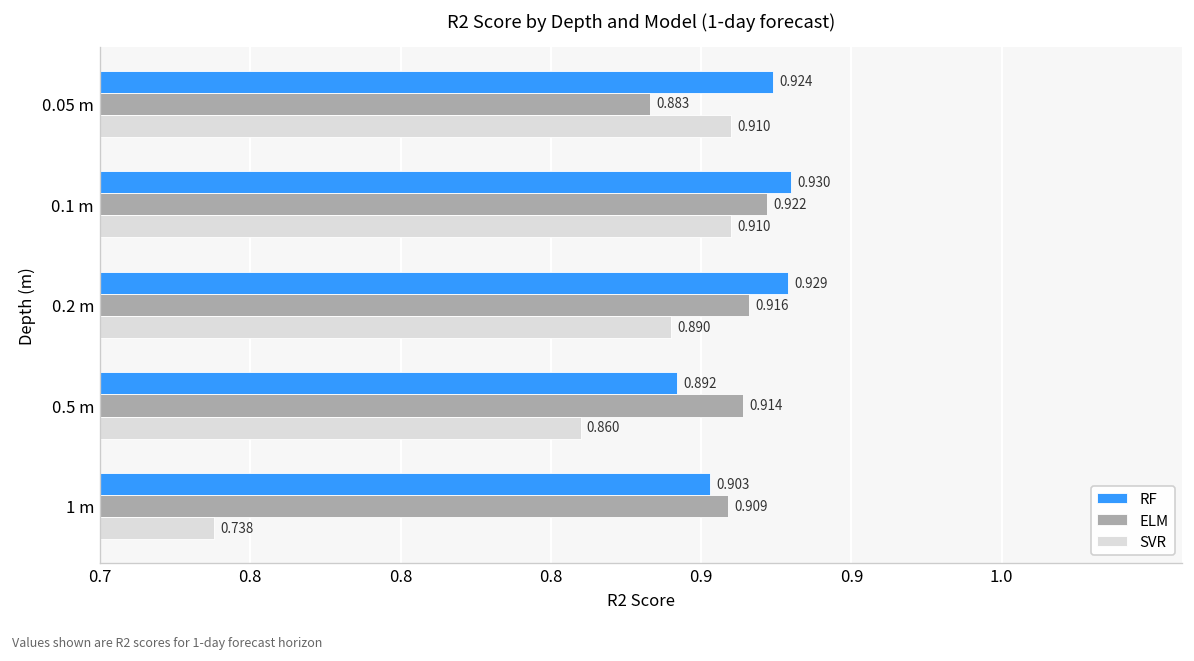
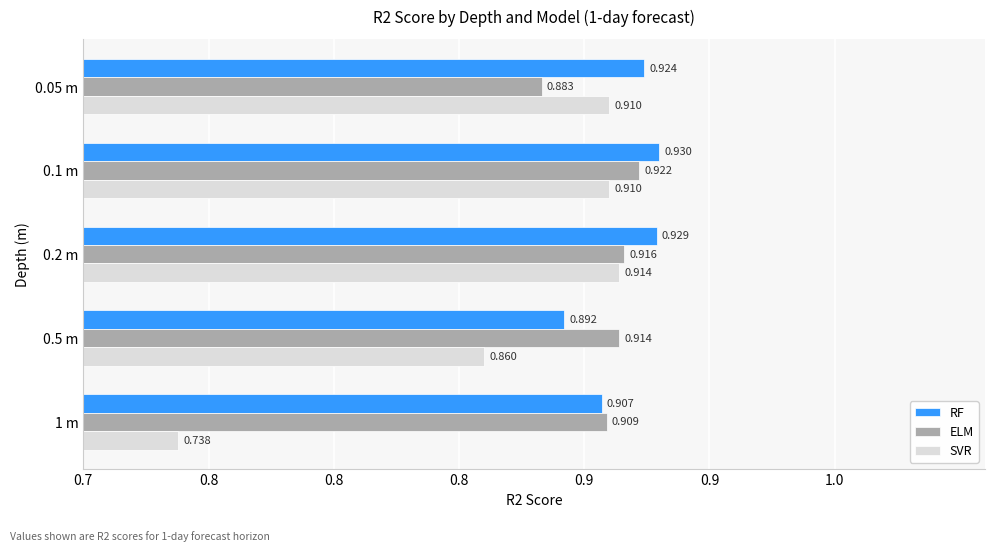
SVR, 0.2 m: 0.890 -> 0.914
RF, 1 m: 0.903 -> 0.907
